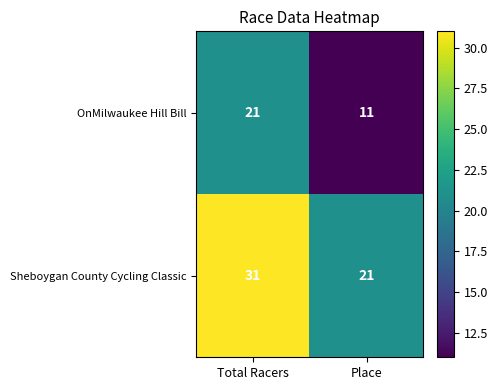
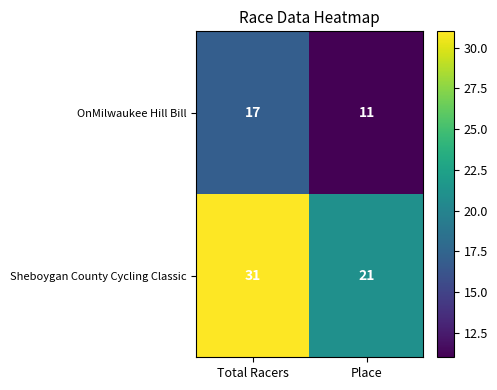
OnMilwaukee Hill Bill, Total Racers: 21 -> 17
